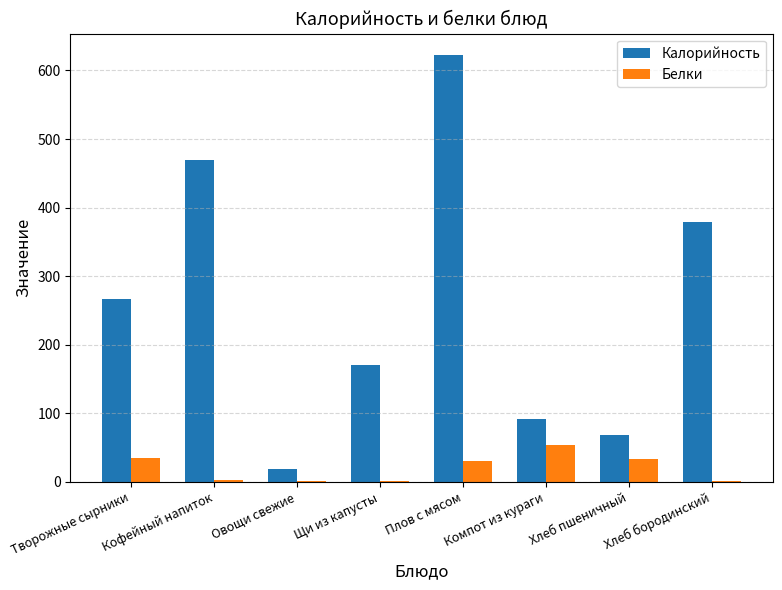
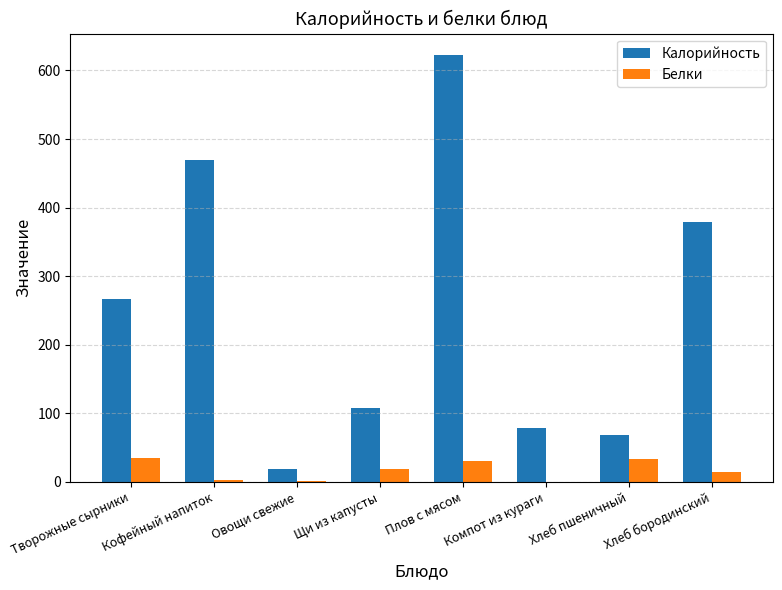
Калорийность, Щи из капусты: 170 -> 110
Белки, Щи из капусты: 0 -> 20
Калорийность, Компот из кураги: 90 -> 80
Белки, Компот из кураги: 50 -> 0
Белки, Хлеб бородинский: 0 -> 20
